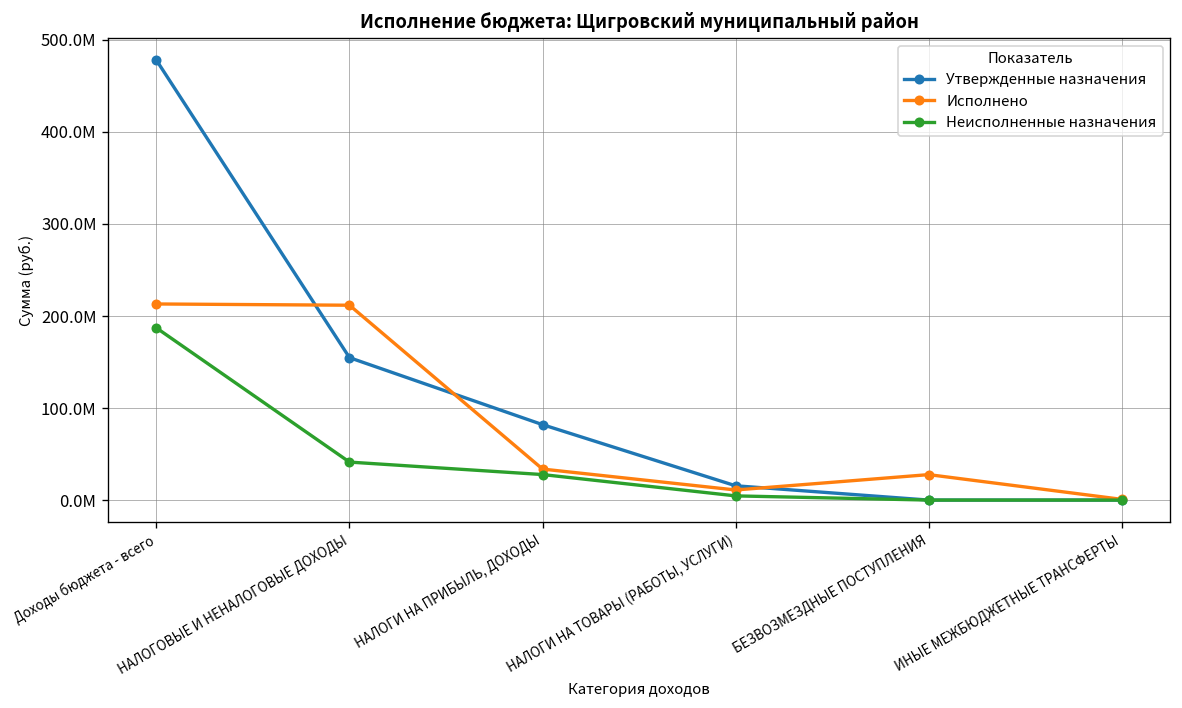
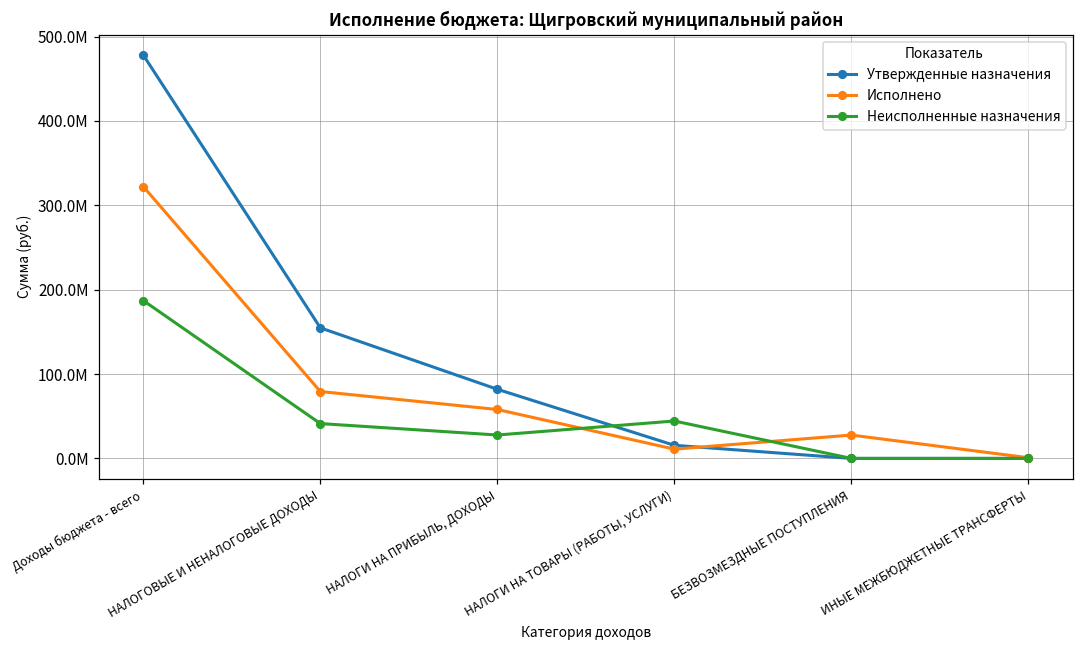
Исполнено, Доходы бюджета - всего: 210000000 -> 320000000
Исполнено, НАЛОГОВЫЕ И НЕНАЛОГОВЫЕ ДОХОДЫ: 210000000 -> 80000000
Исполнено, НАЛОГИ НА ПРИБЫЛЬ, ДОХОДЫ: 30000000 -> 60000000
Неисполненные назначения, НАЛОГИ НА ТОВАРЫ (РАБОТЫ, УСЛУГИ): 0 -> 40000000
